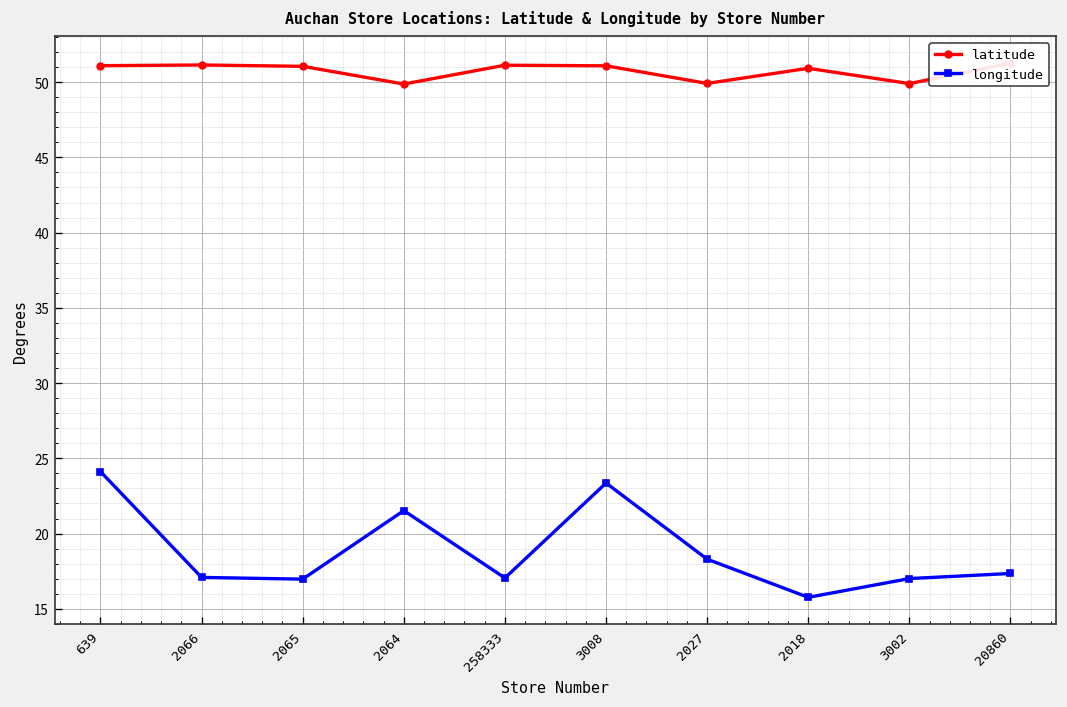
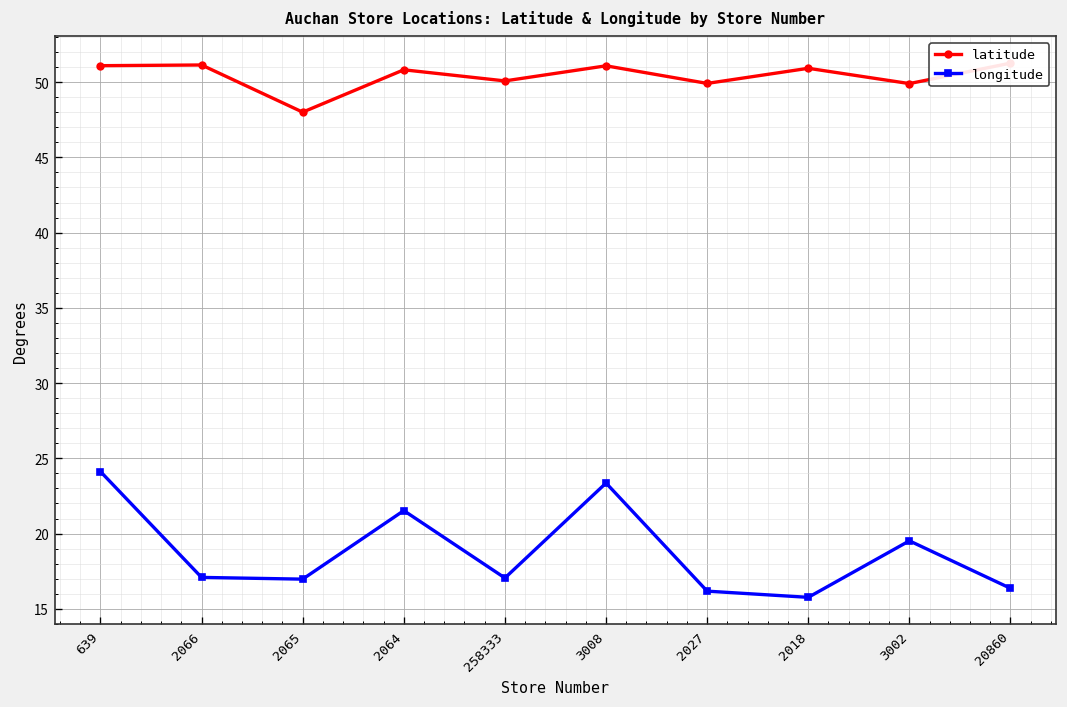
latitude, 2065: 51.1 -> 48.0
latitude, 2064: 49.9 -> 50.8
latitude, 258333: 51.1 -> 50.1
longitude, 2027: 18.3 -> 16.2
longitude, 3002: 17.0 -> 19.5
longitude, 20860: 17.3 -> 16.4
